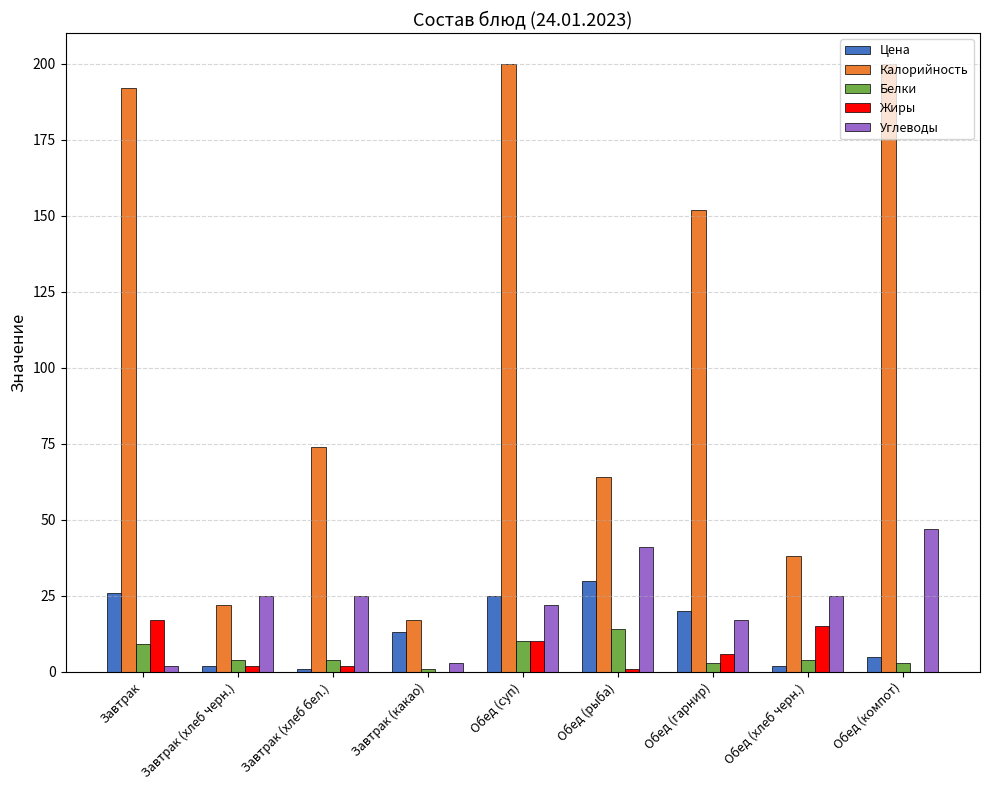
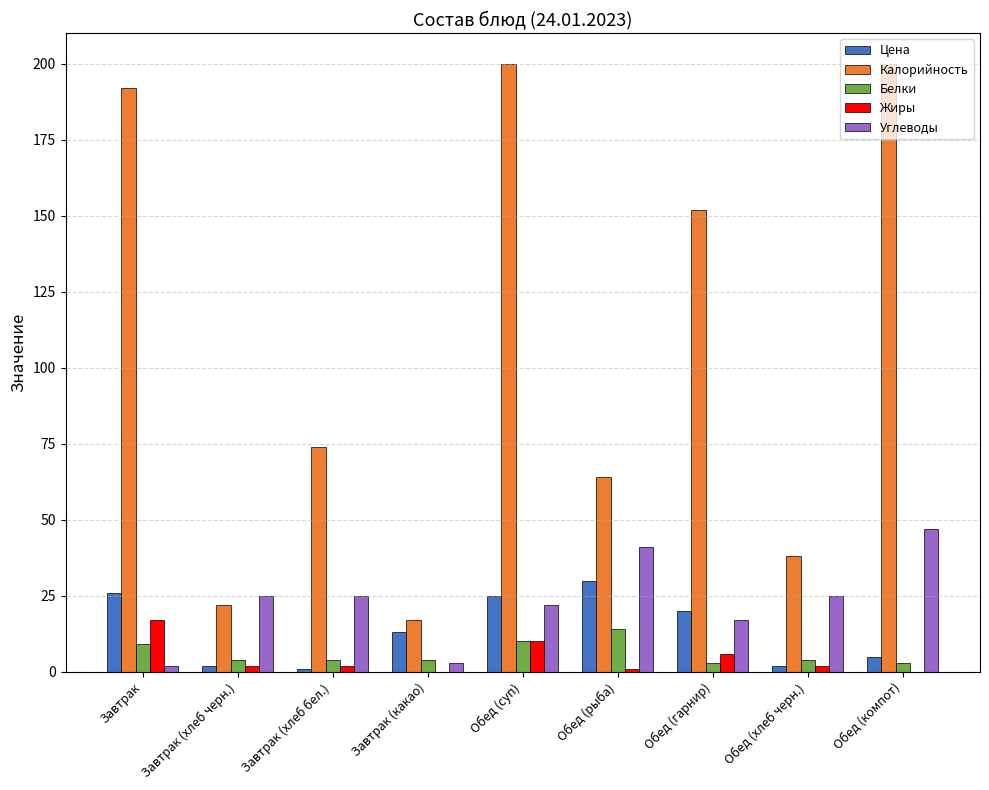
Белки, Завтрак (какао): 1 -> 4
Жиры, Обед (хлеб черн.): 15 -> 2
